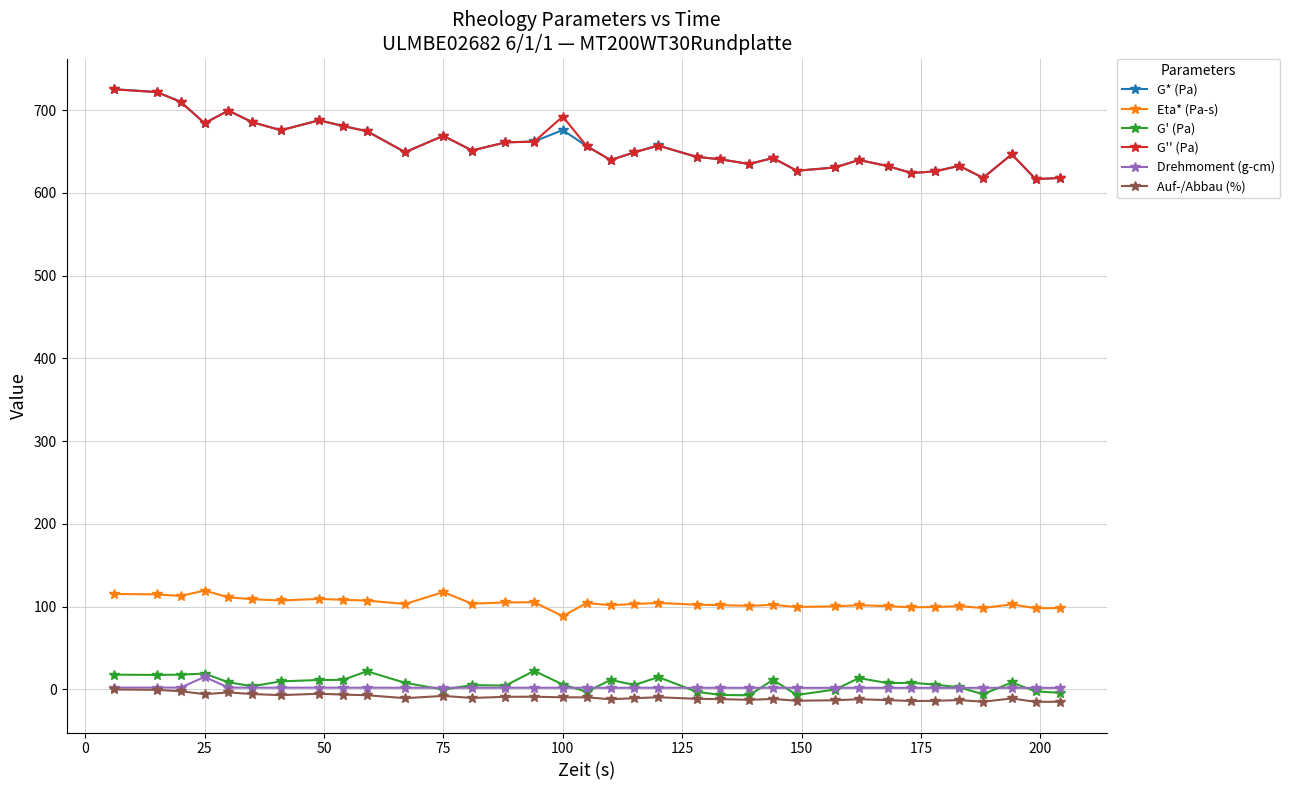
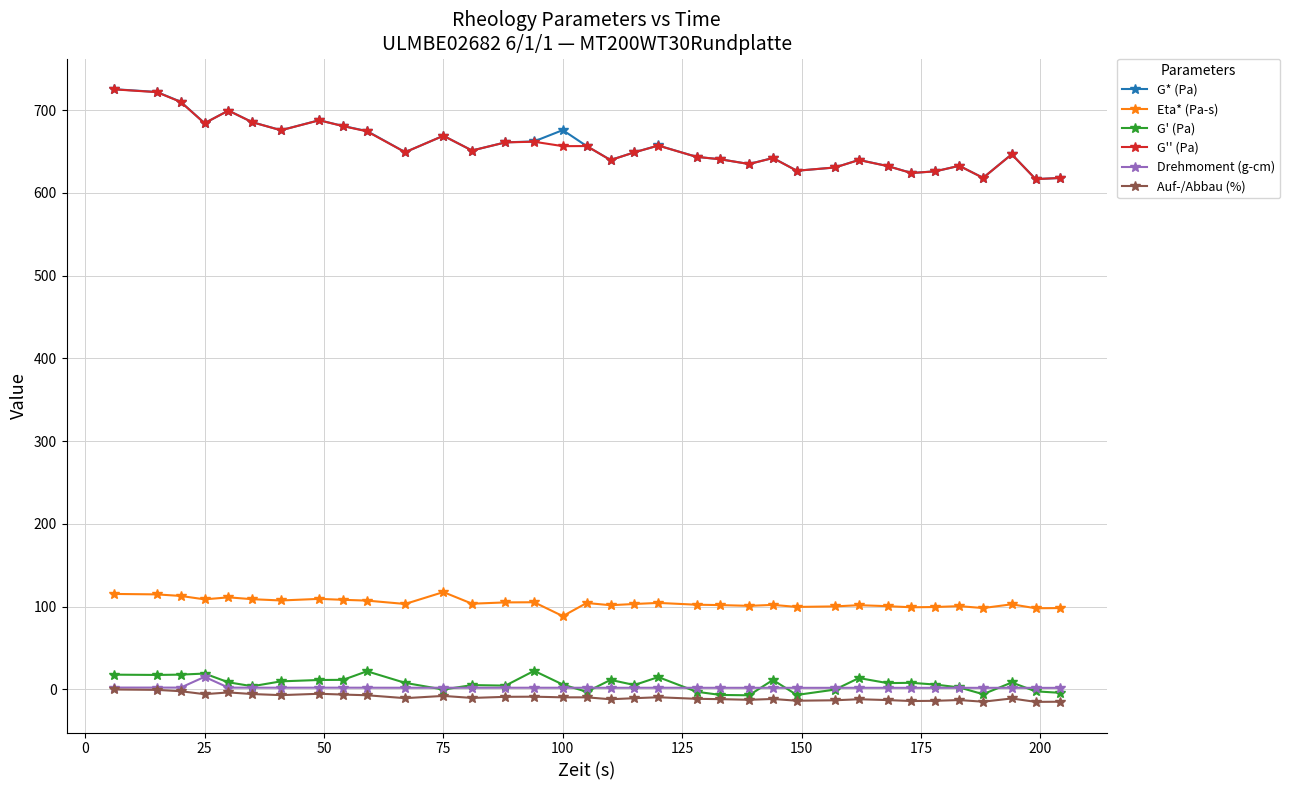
Eta* (Pa-s), 25: 120 -> 110
G'' (Pa), 100: 690 -> 660
